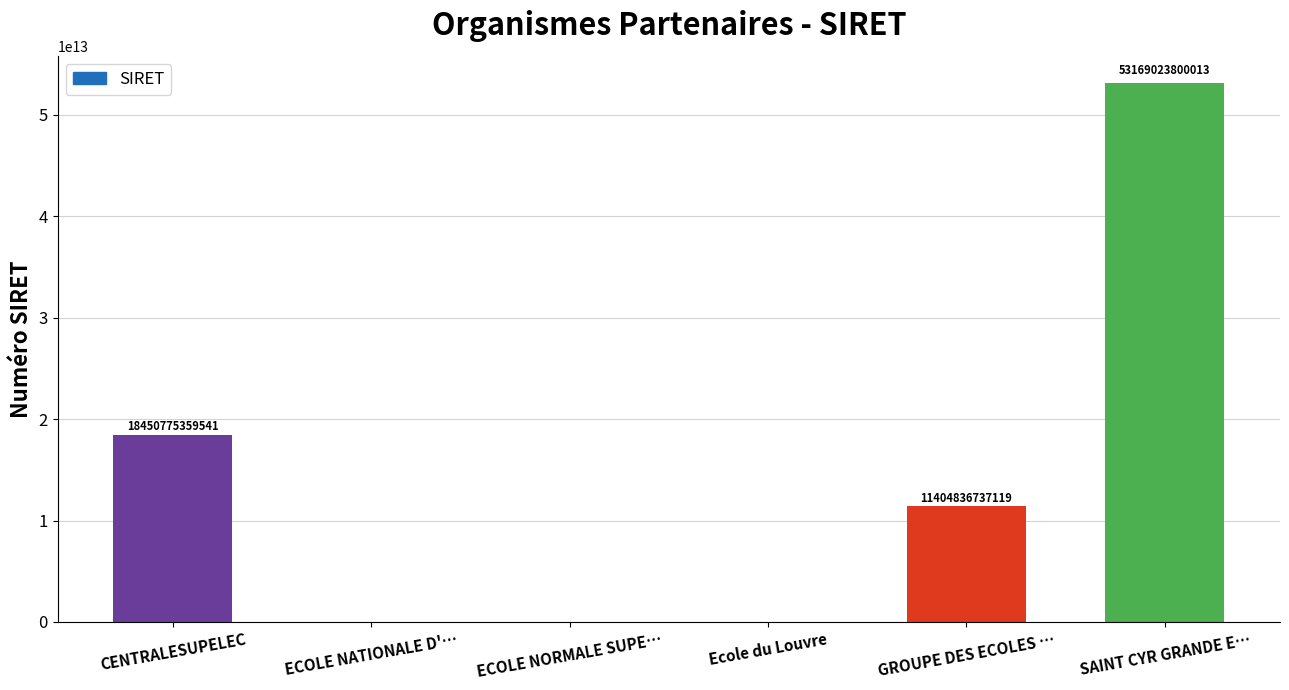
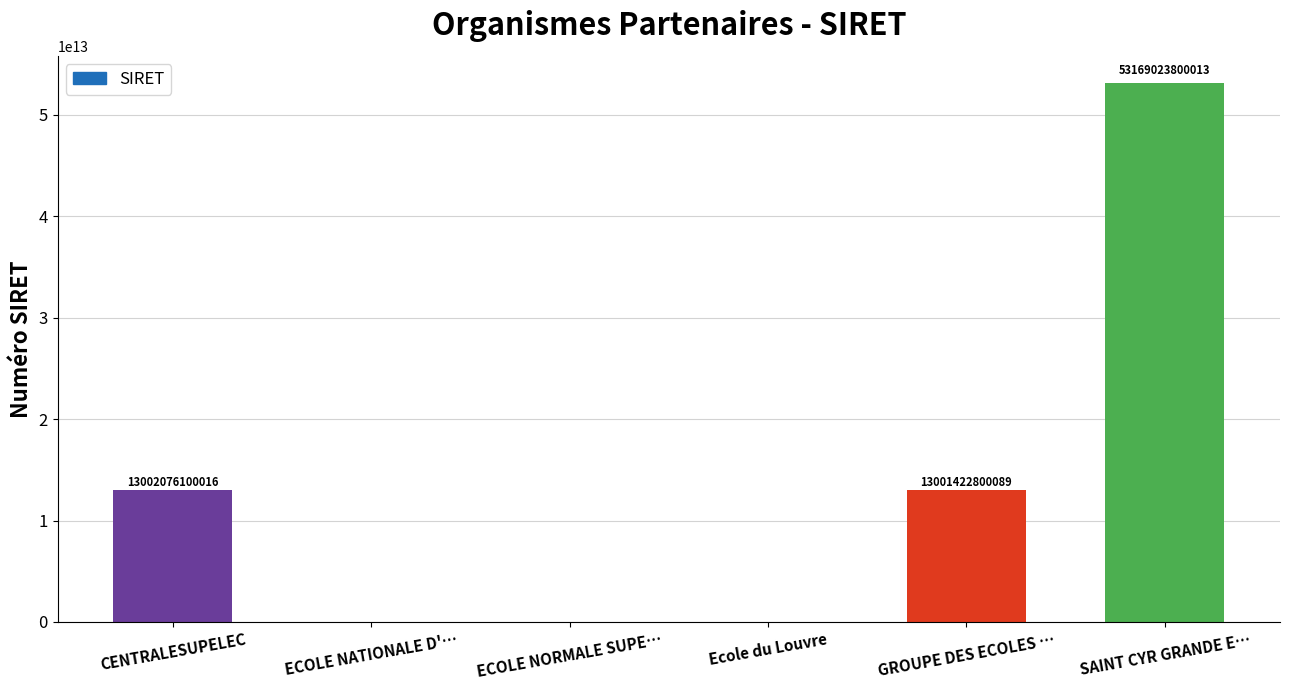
CENTRALESUPELEC: 18450775359541 -> 13002076100016
GROUPE DES ECOLES …: 11404836737119 -> 13001422800089
